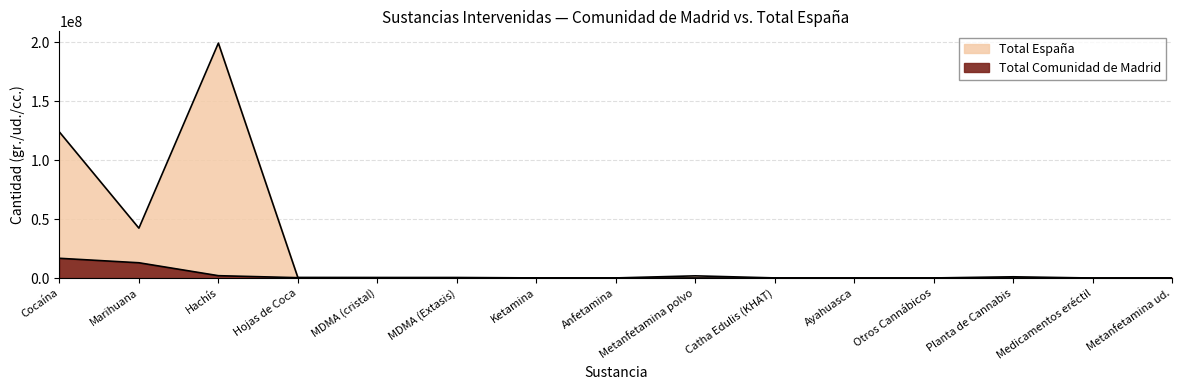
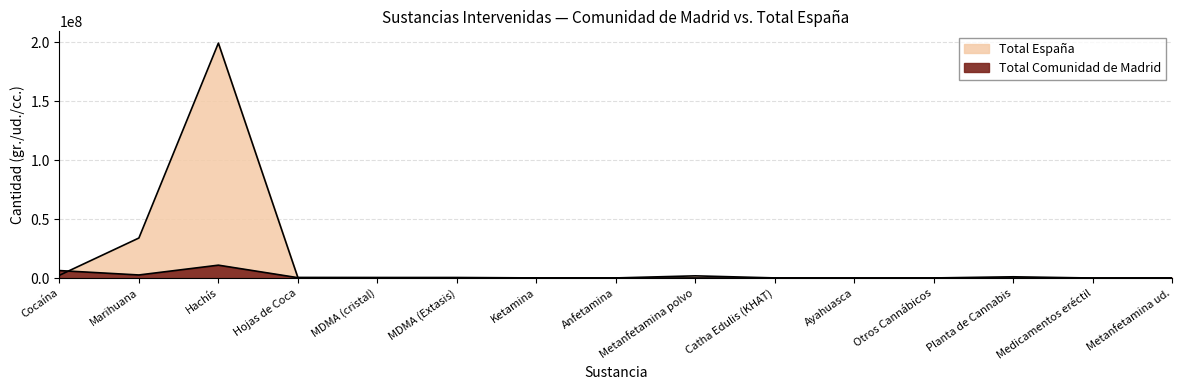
Total España, Cocaína: 124000000 -> 2000000
Total Comunidad de Madrid, Cocaína: 17000000 -> 6000000
Total España, Marihuana: 42000000 -> 34000000
Total Comunidad de Madrid, Marihuana: 13000000 -> 3000000
Total Comunidad de Madrid, Hachís: 2000000 -> 11000000
